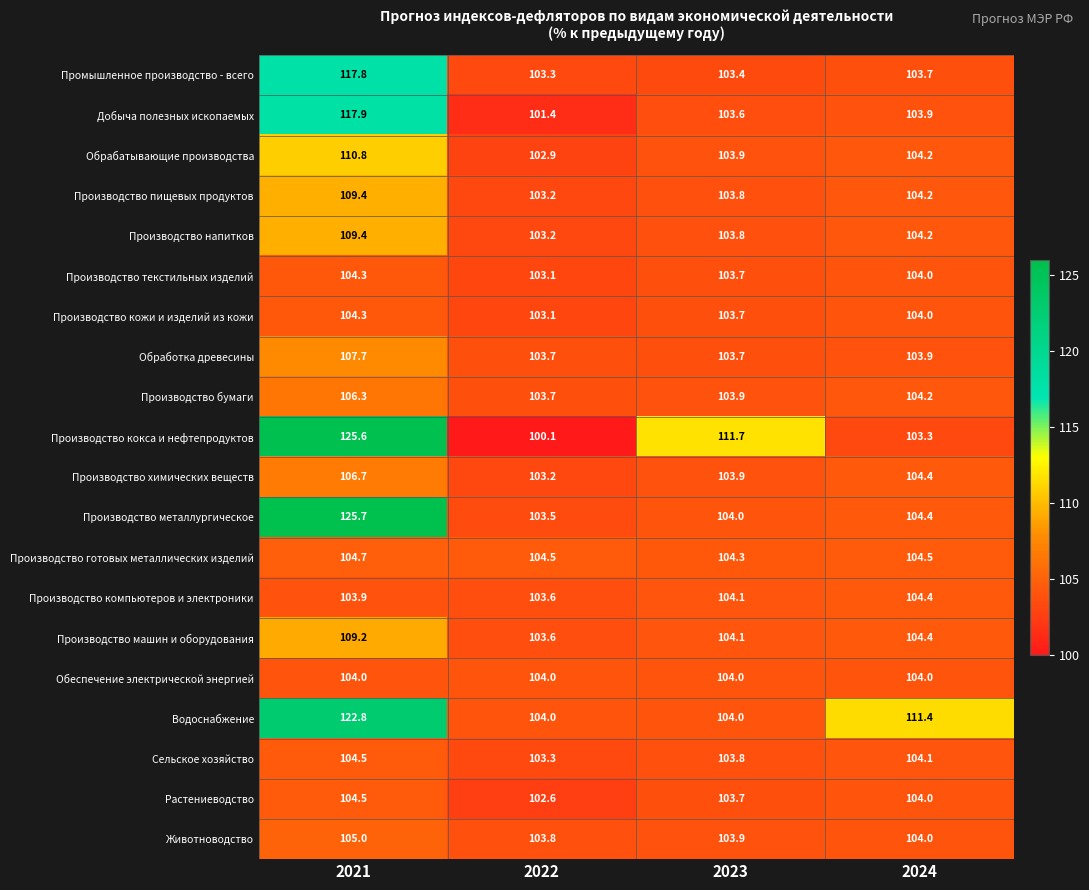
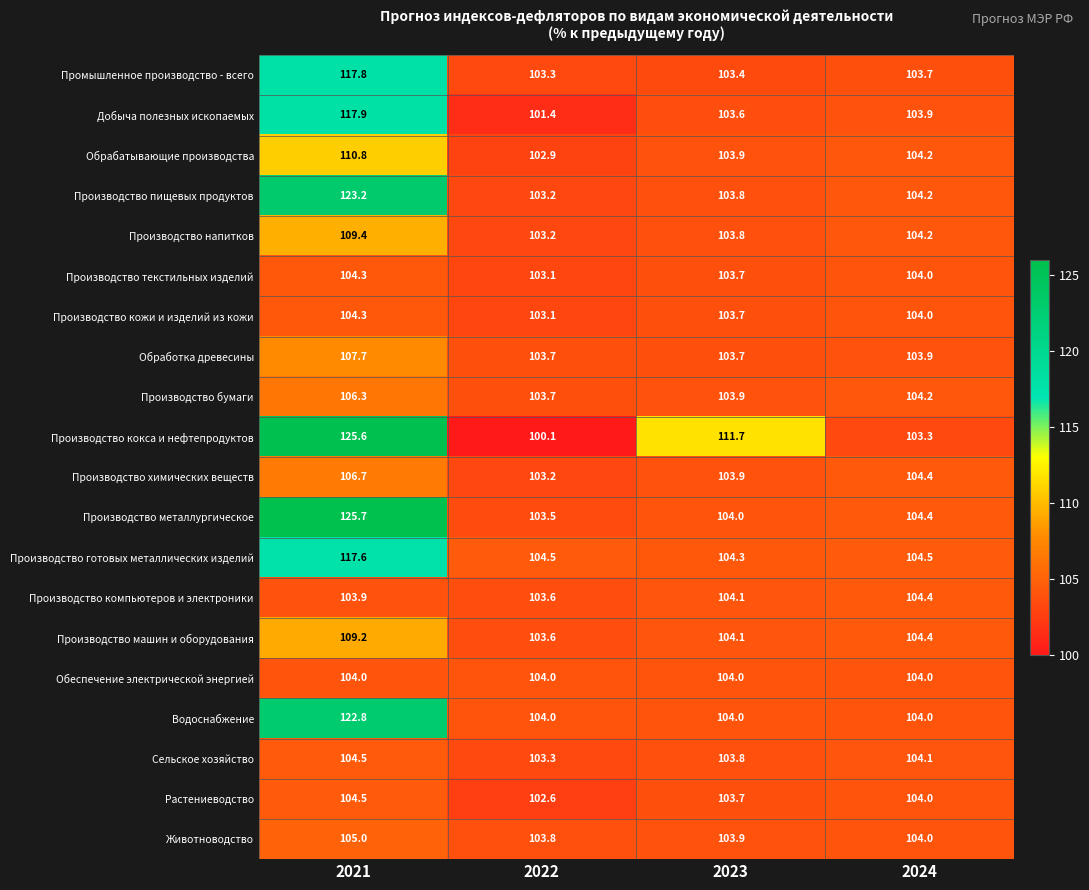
Производство пищевых продуктов, 2021: 109.4 -> 123.2
Производство готовых металлических изделий, 2021: 104.7 -> 117.6
Водоснабжение, 2024: 111.4 -> 104.0
